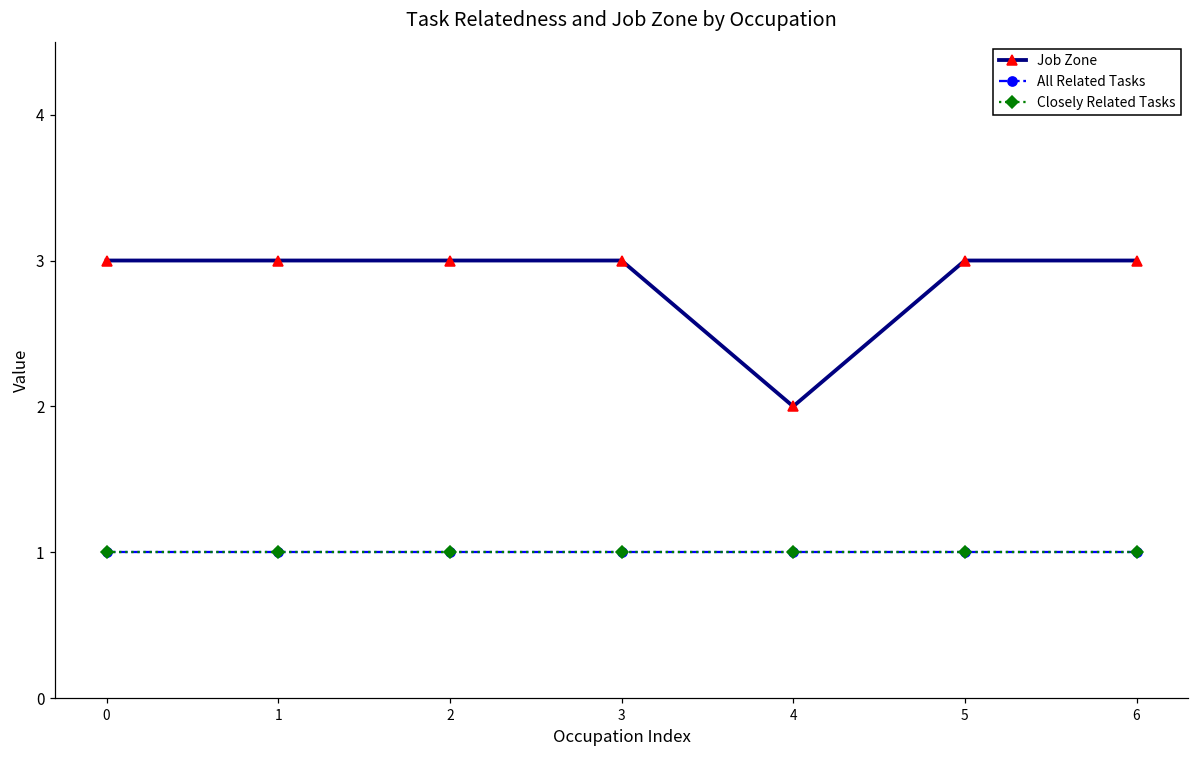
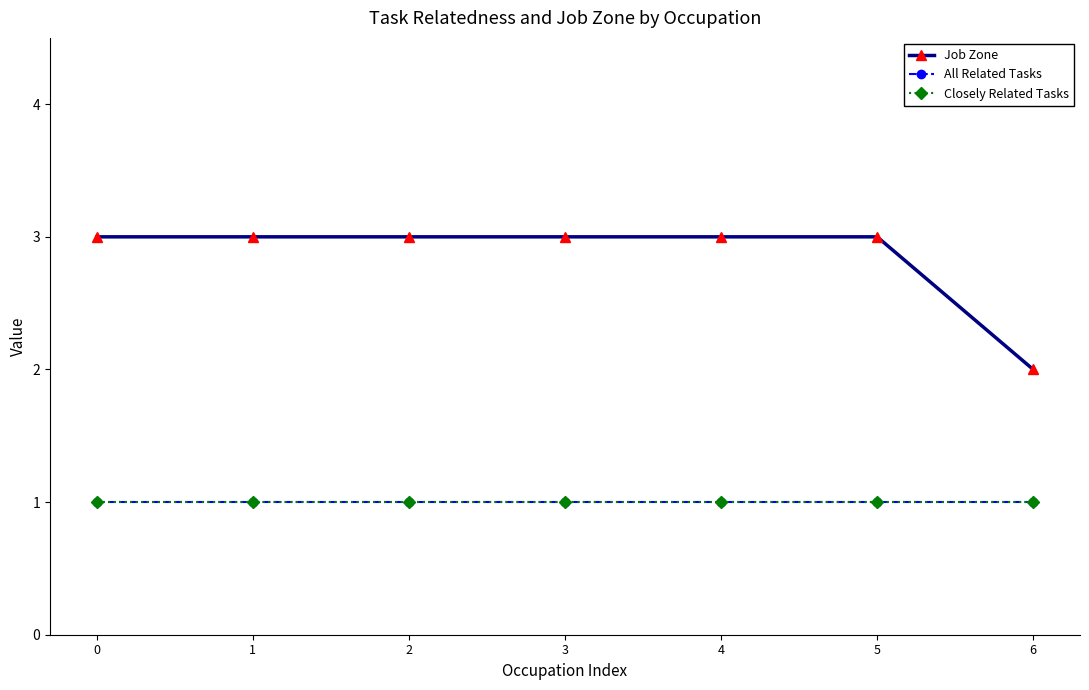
Job Zone, 4: 2 -> 3
Job Zone, 6: 3 -> 2
